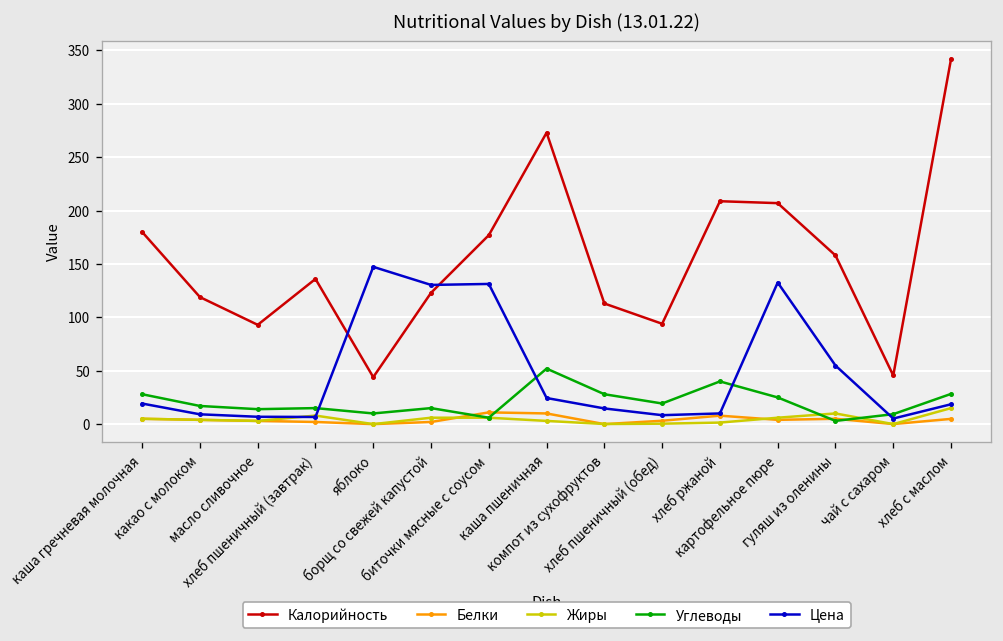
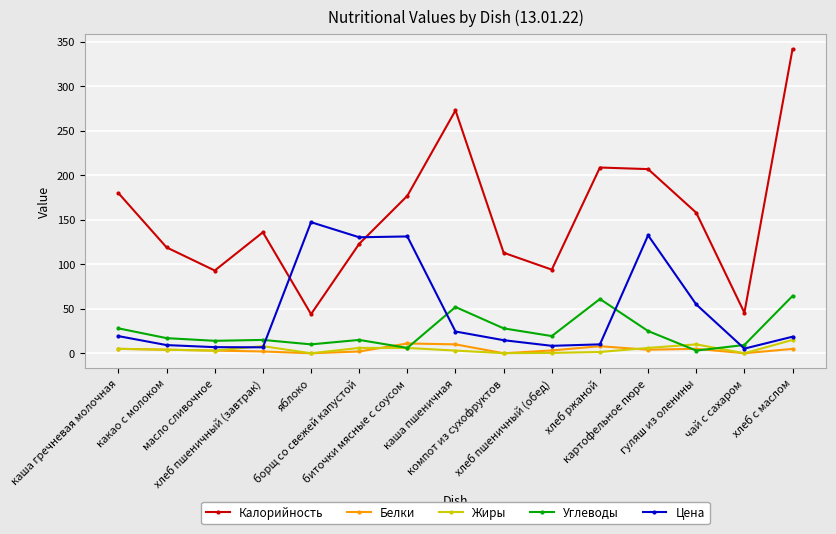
Углеводы, хлеб ржаной: 40 -> 60
Углеводы, хлеб с маслом: 30 -> 60
